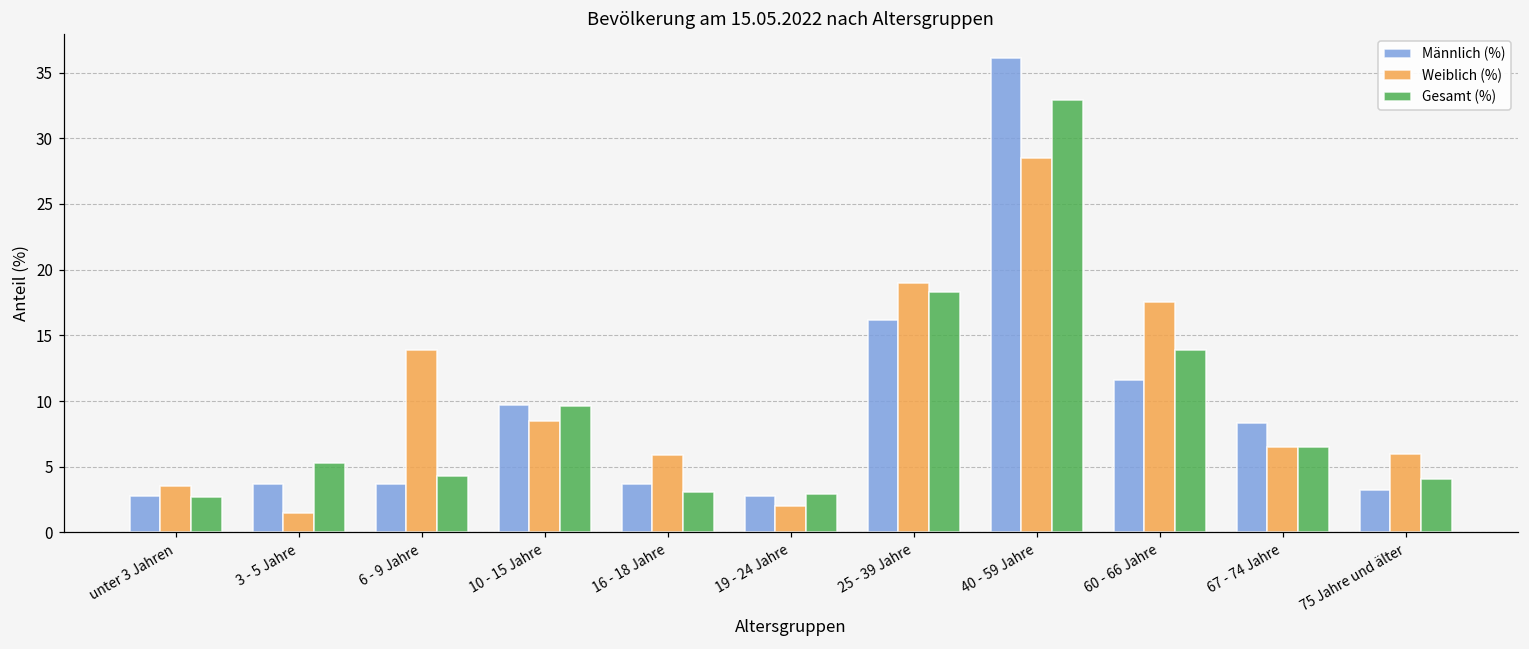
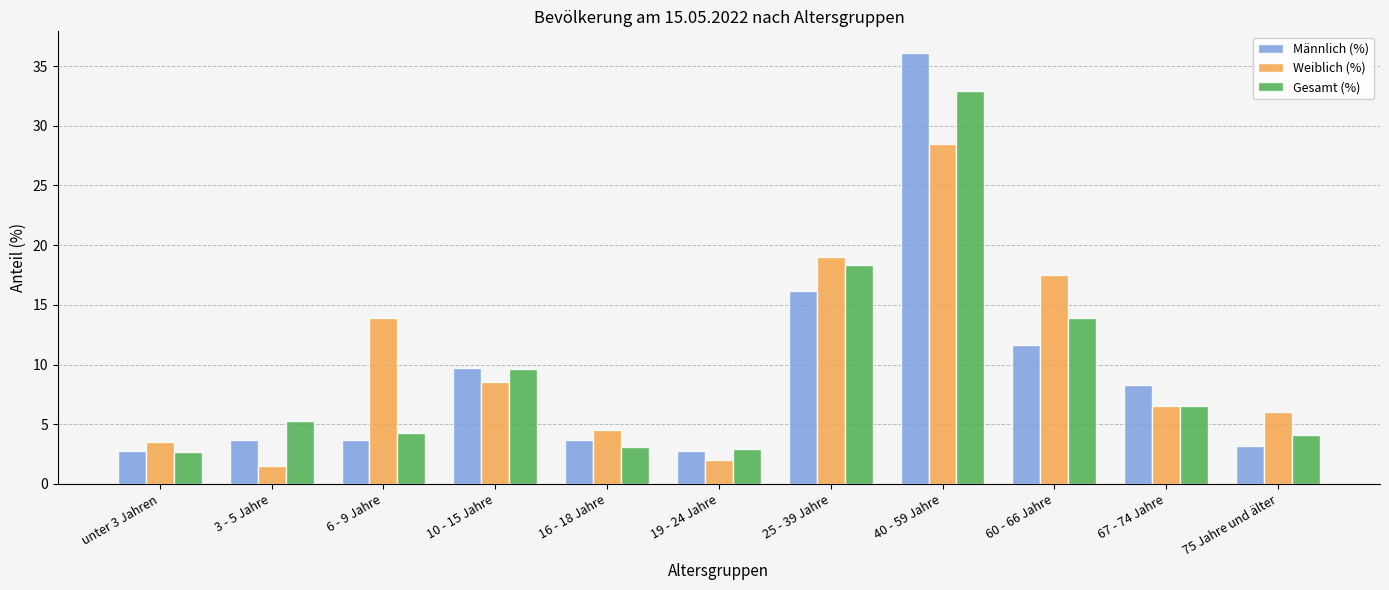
Weiblich (%), 16 - 18 Jahre: 5.9 -> 4.5
